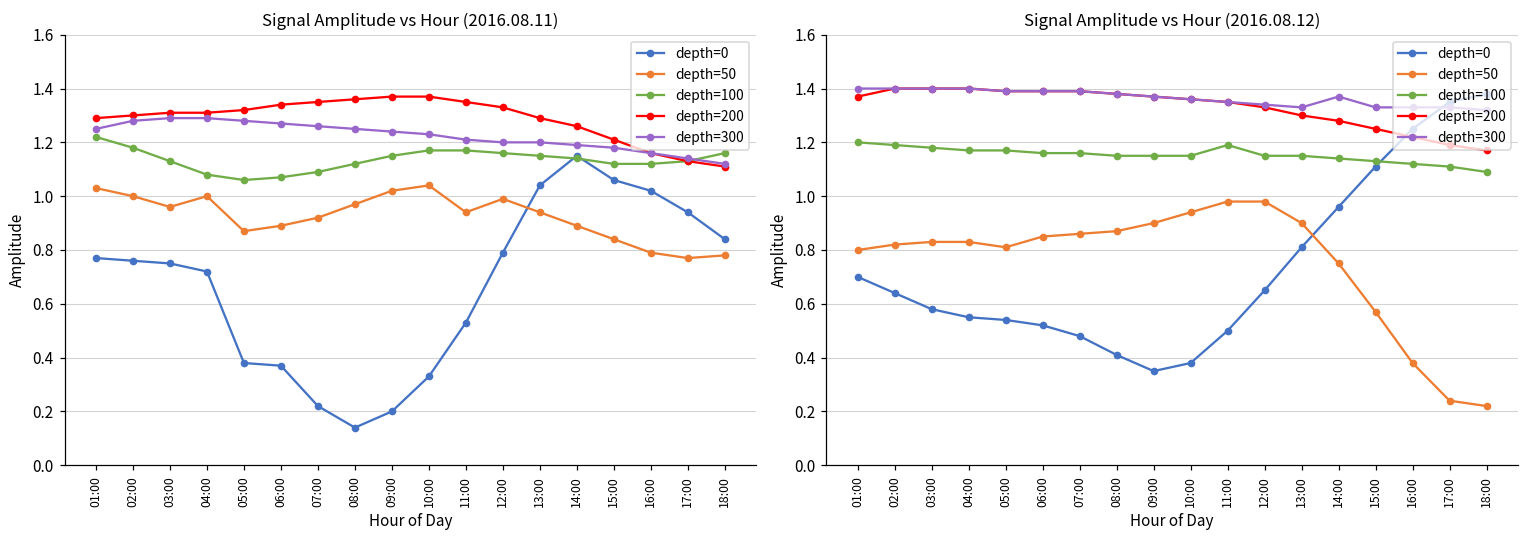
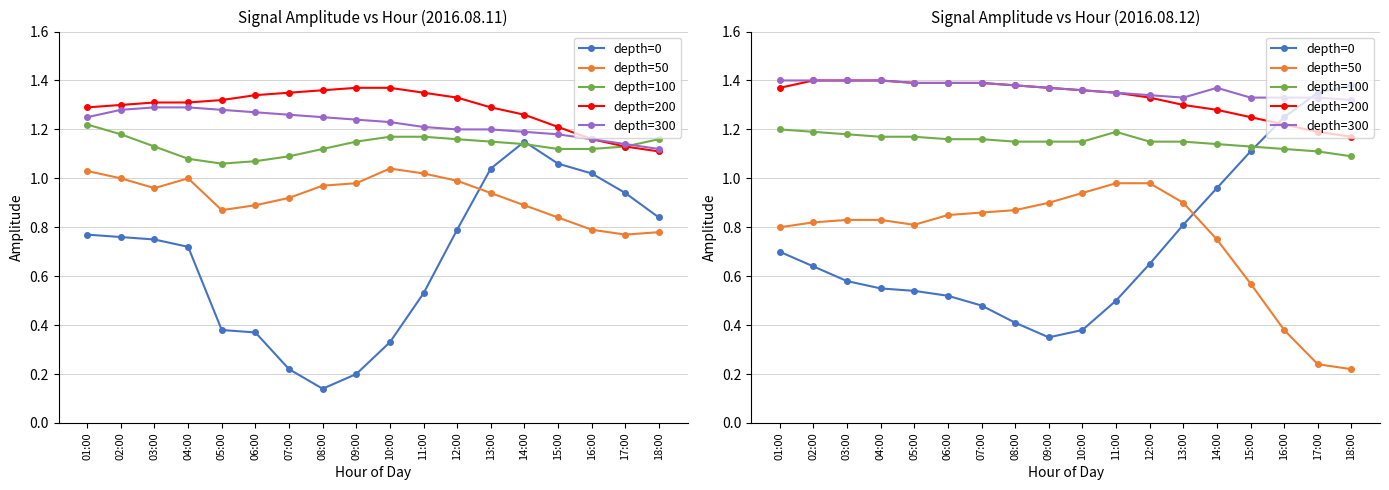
Signal Amplitude vs Hour (2016.08.11), depth=50, 09:00: 1.02 -> 0.98
Signal Amplitude vs Hour (2016.08.11), depth=50, 11:00: 0.94 -> 1.02
